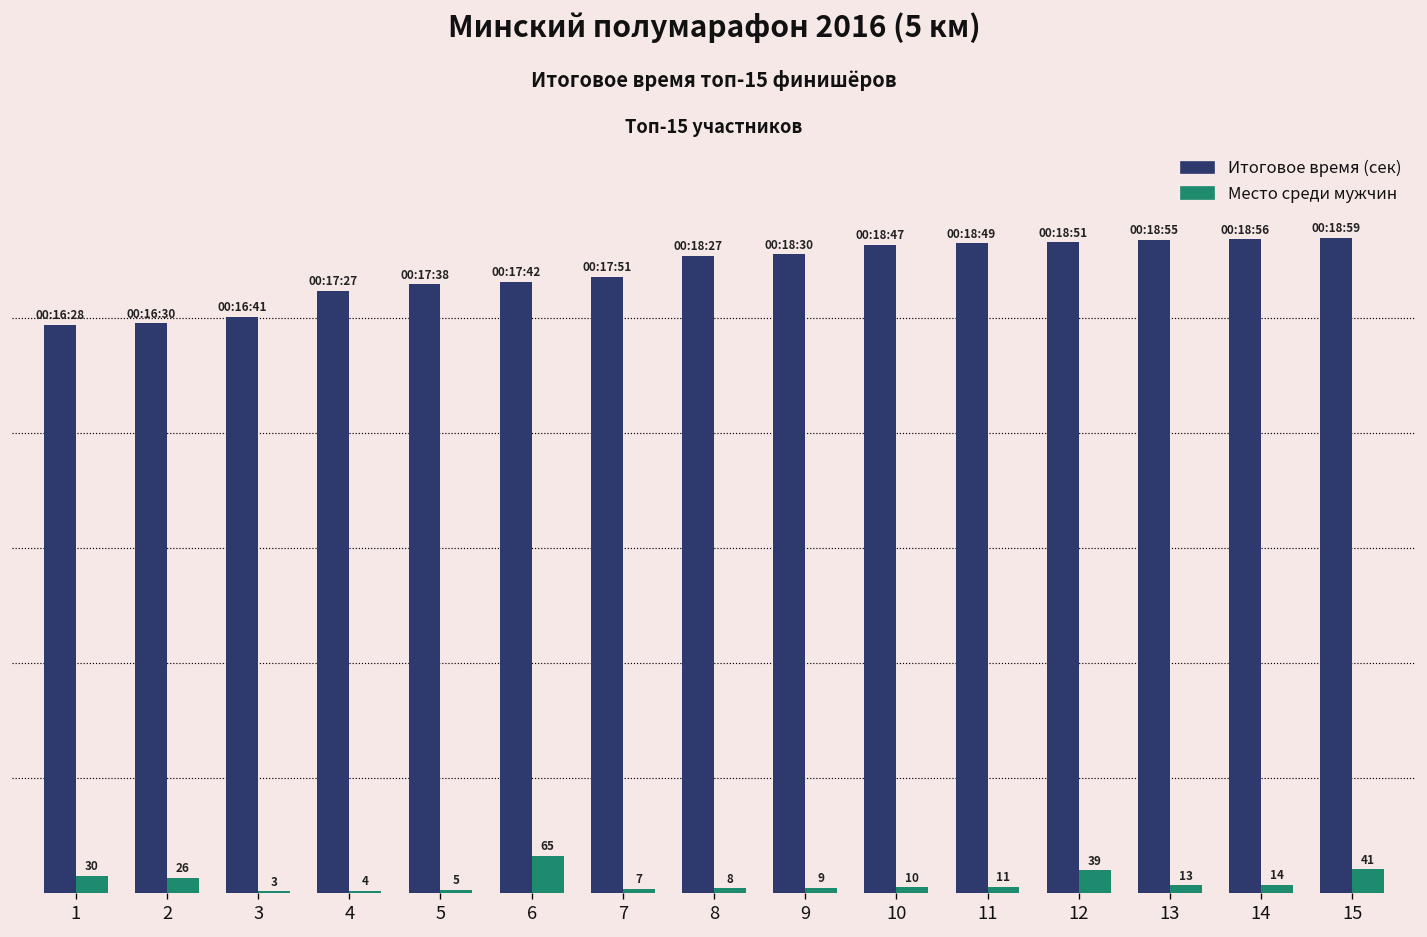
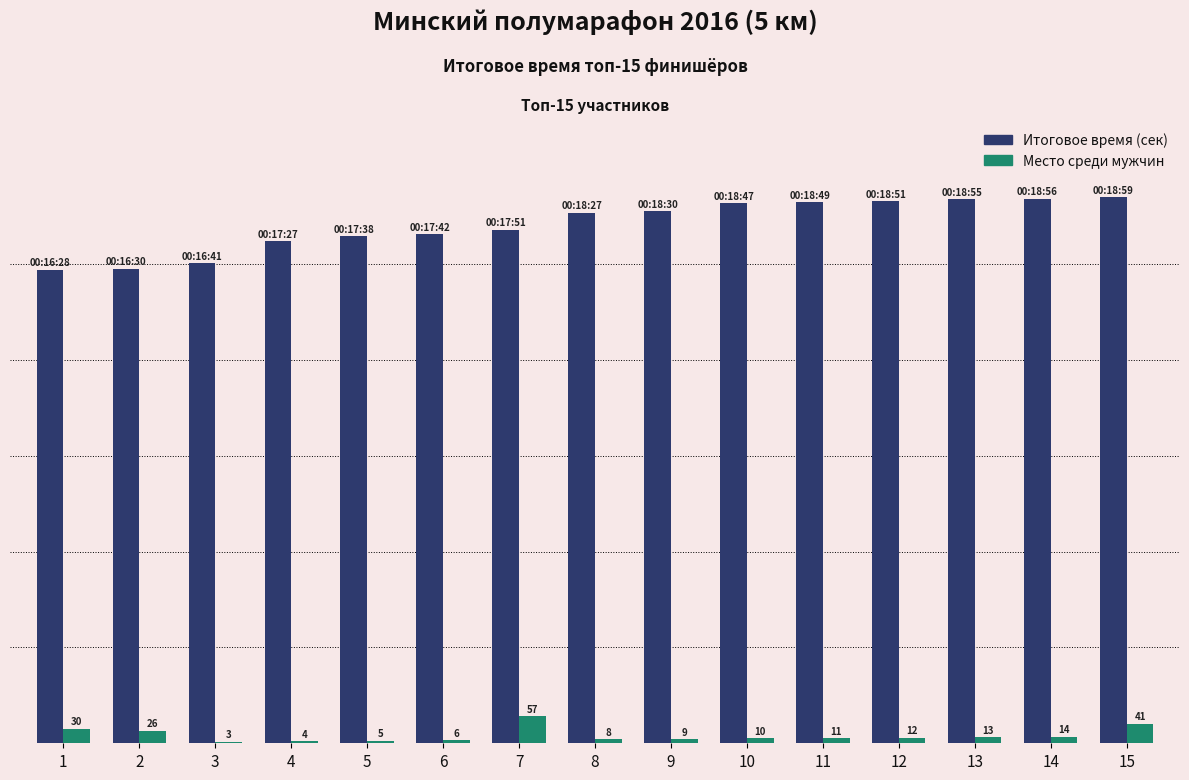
Место среди мужчин, 6: 65 -> 6
Место среди мужчин, 7: 7 -> 57
Место среди мужчин, 12: 39 -> 12
